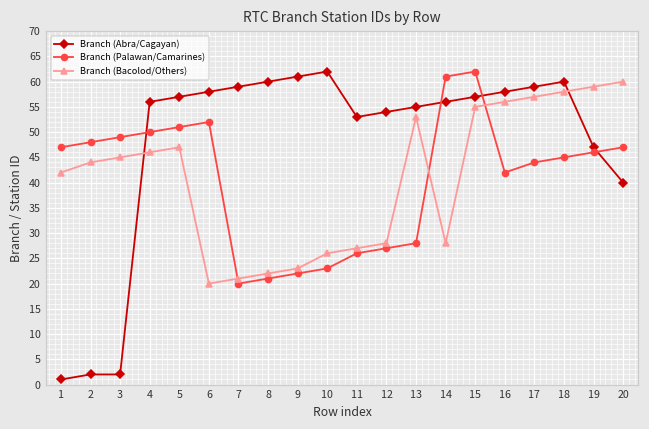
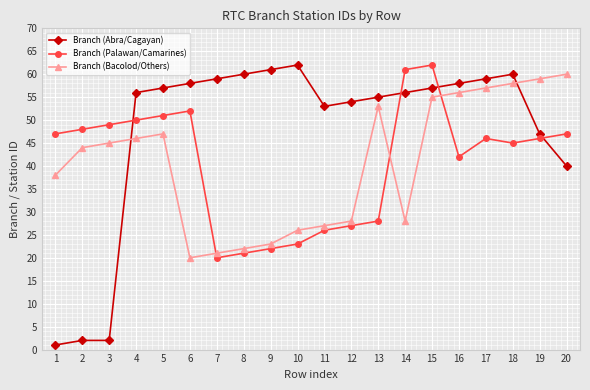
Branch (Bacolod/Others), 1: 42 -> 38
Branch (Palawan/Camarines), 17: 44 -> 46
